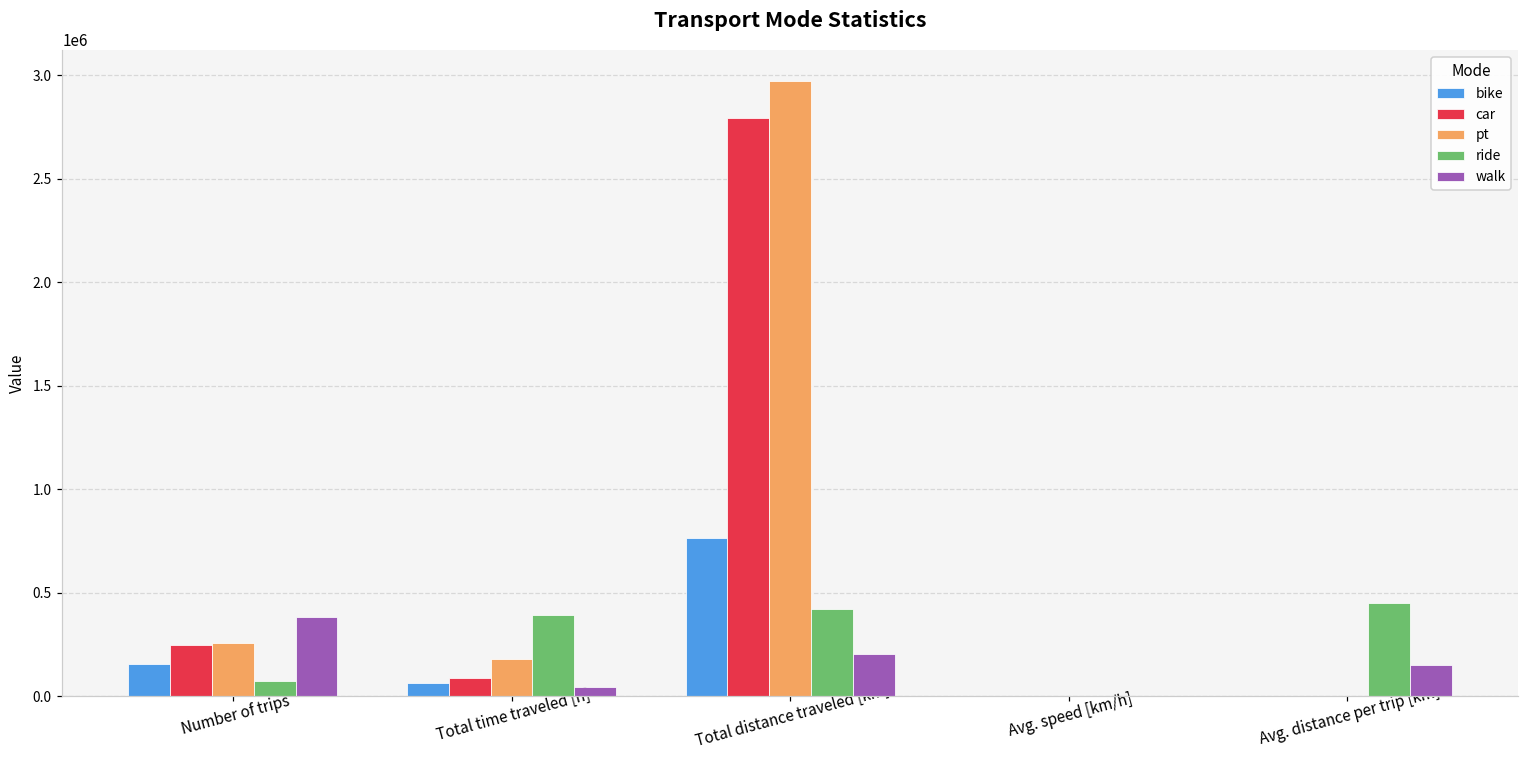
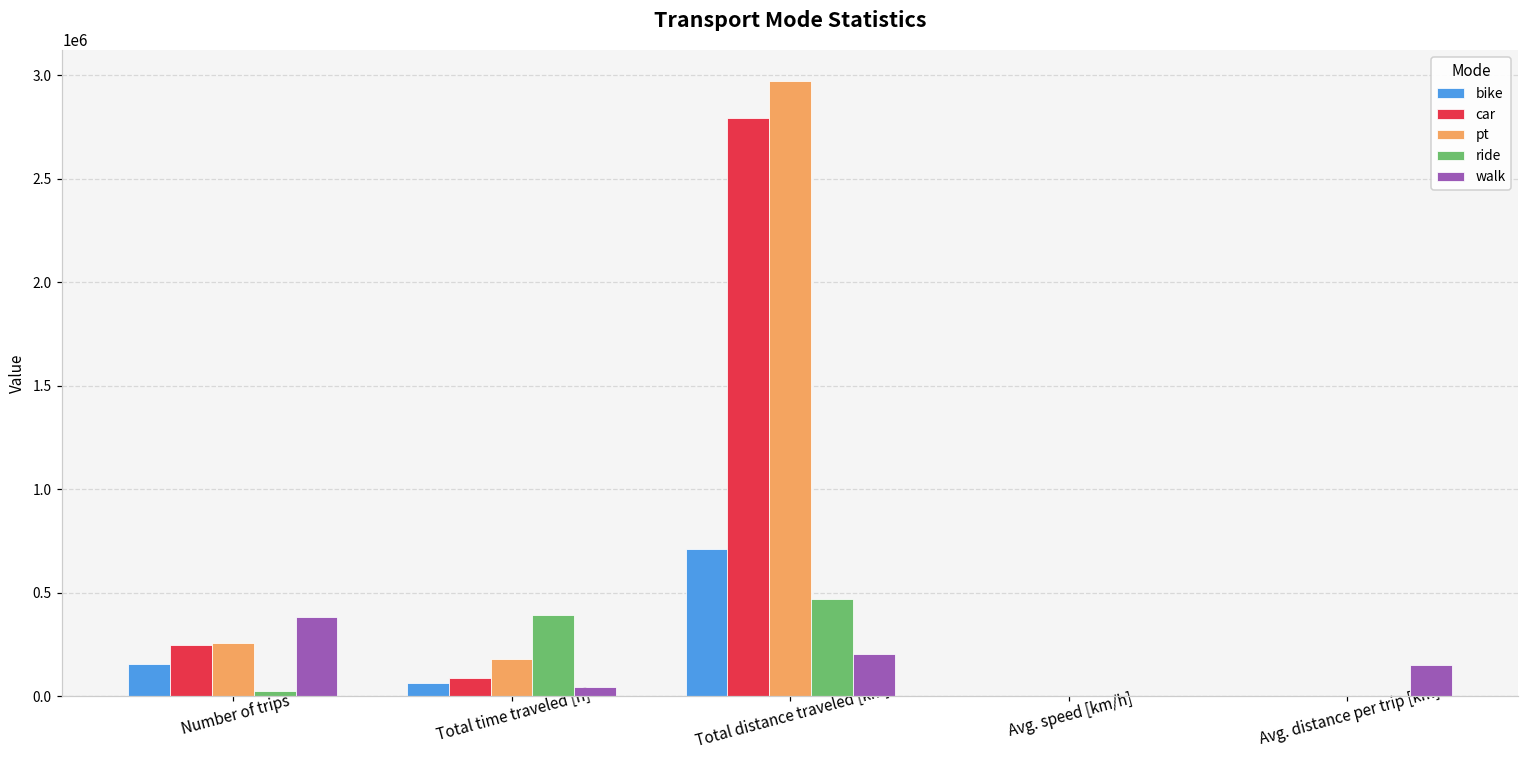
ride, Number of trips: 80000 -> 30000
bike, Total distance traveled [km]: 760000 -> 710000
ride, Total distance traveled [km]: 420000 -> 470000
ride, Avg. distance per trip [km]: 450000 -> 0
